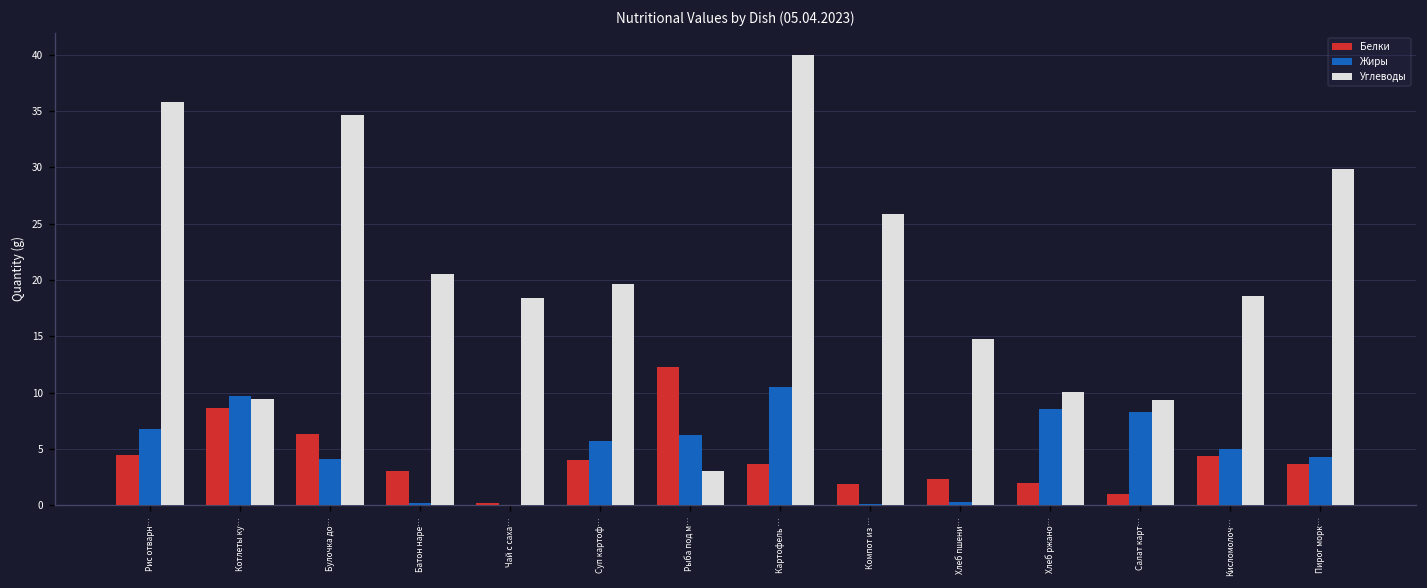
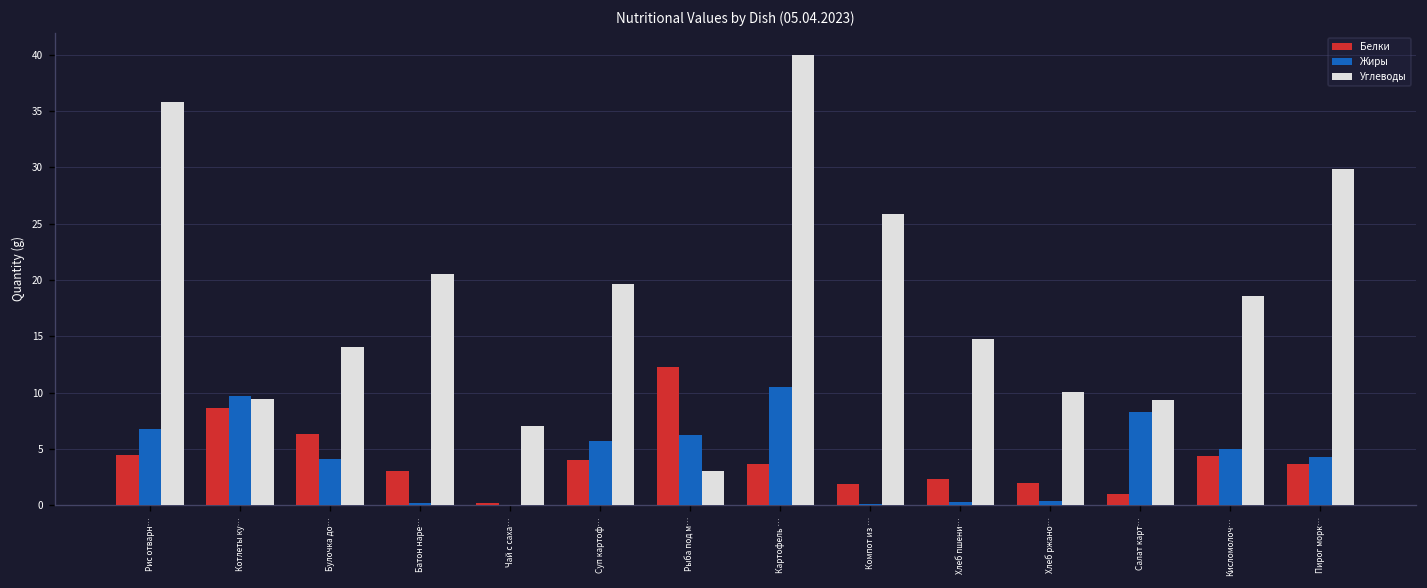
Углеводы, Булочка до…: 35 -> 14
Углеводы, Чай с саха…: 18 -> 7
Жиры, Хлеб ржано…: 9 -> 0
